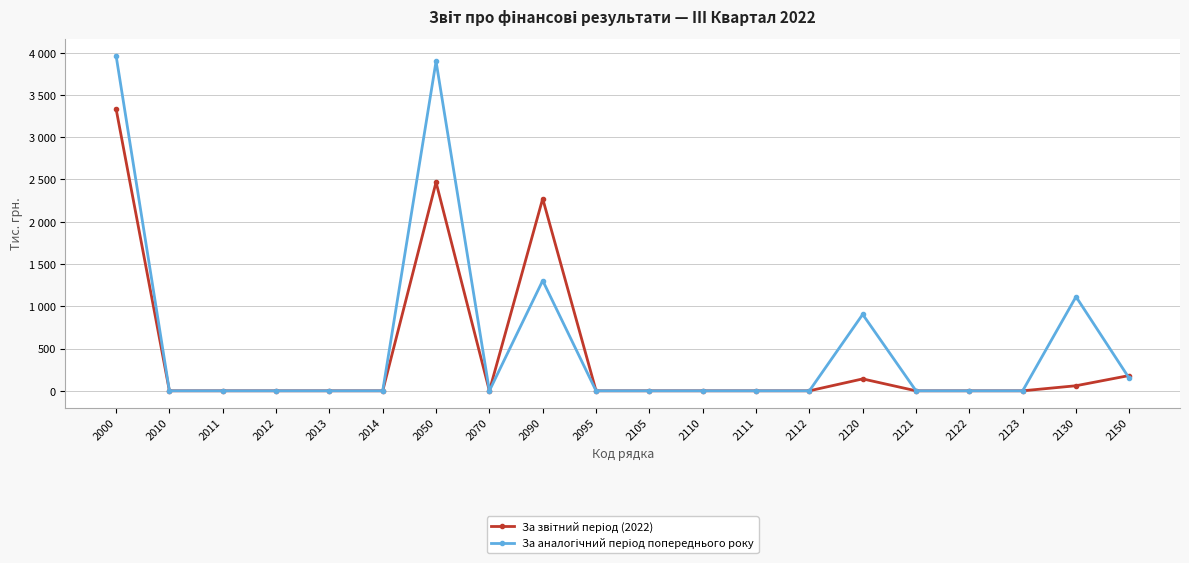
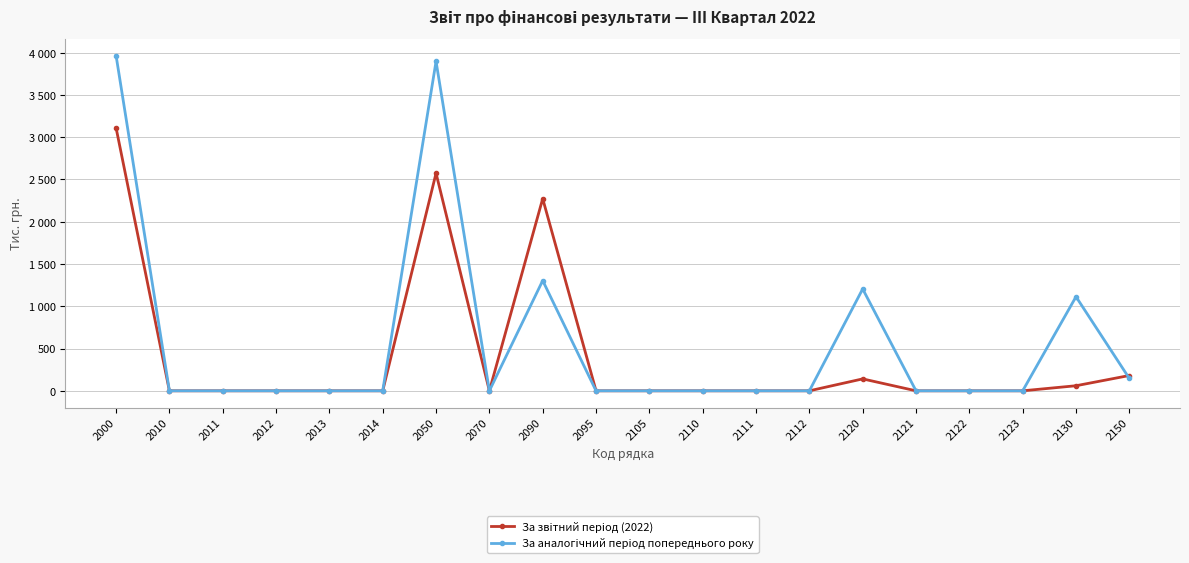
За звітний період (2022), 2000: 3300 -> 3100
За звітний період (2022), 2050: 2500 -> 2600
За аналогічний період попереднього року, 2120: 900 -> 1200
